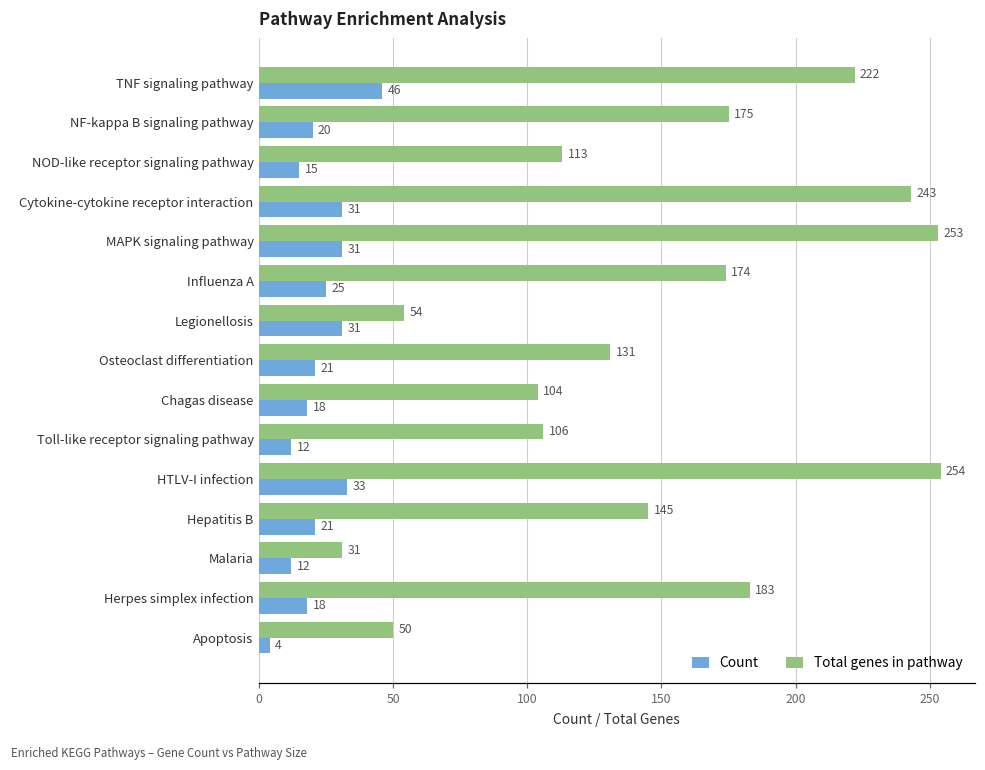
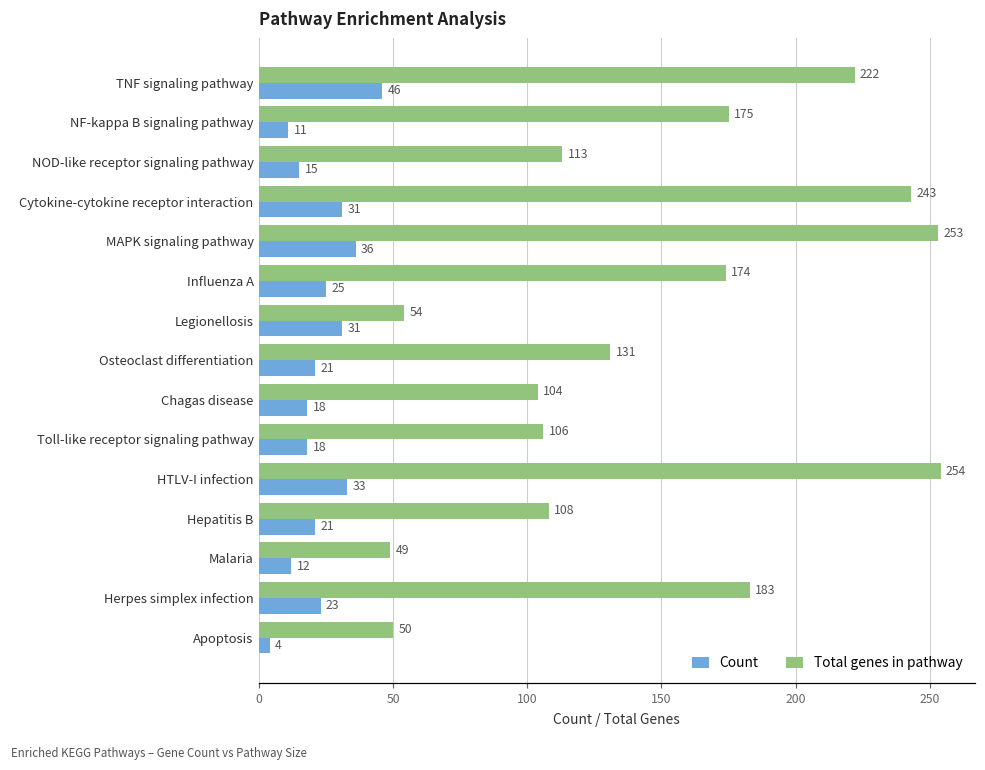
Count, NF-kappa B signaling pathway: 20 -> 11
Count, MAPK signaling pathway: 31 -> 36
Count, Toll-like receptor signaling pathway: 12 -> 18
Total genes in pathway, Hepatitis B: 145 -> 108
Total genes in pathway, Malaria: 31 -> 49
Count, Herpes simplex infection: 18 -> 23
